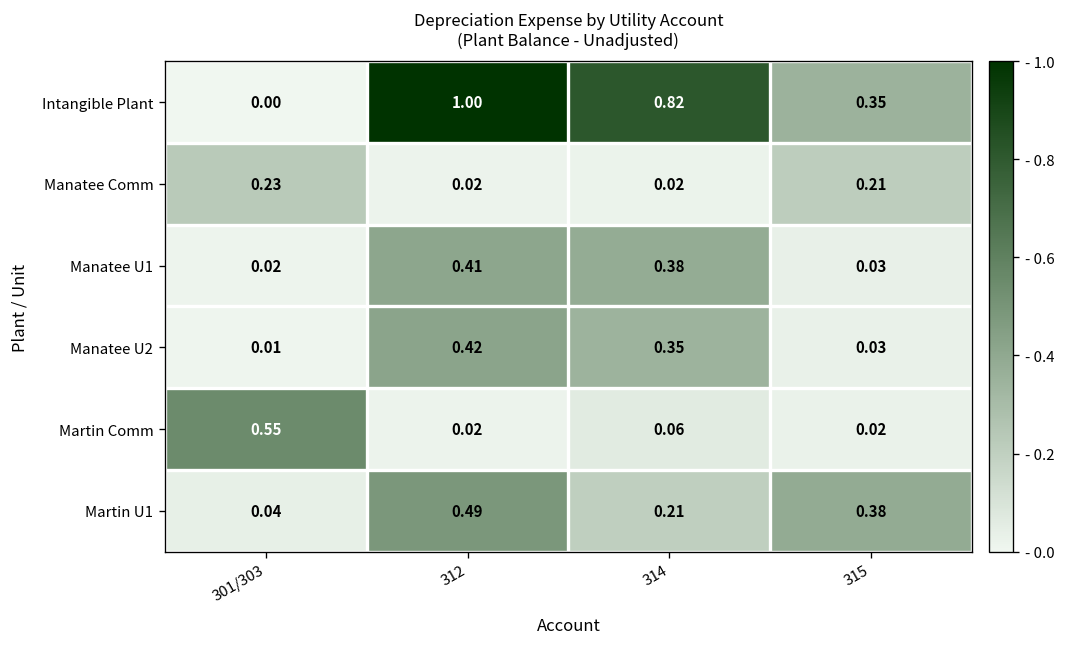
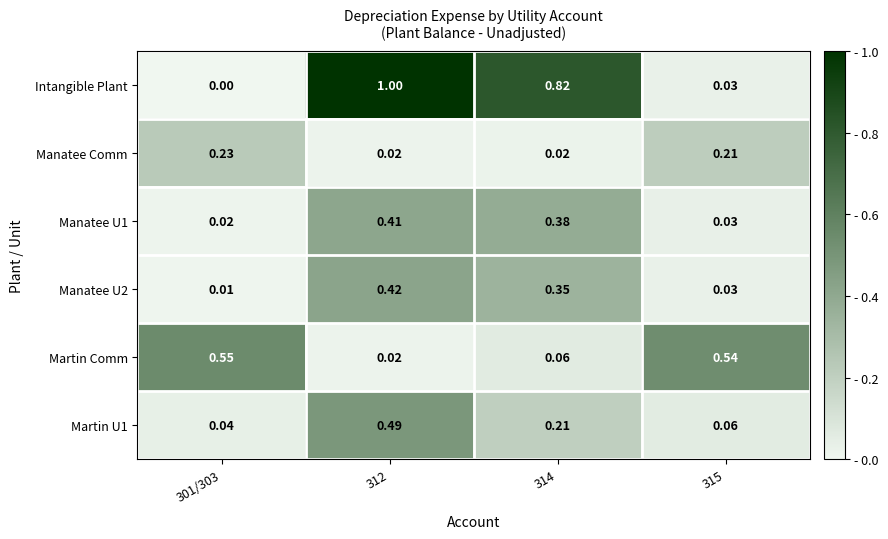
Intangible Plant, 315: 0.35 -> 0.03
Martin Comm, 315: 0.02 -> 0.54
Martin U1, 315: 0.38 -> 0.06
